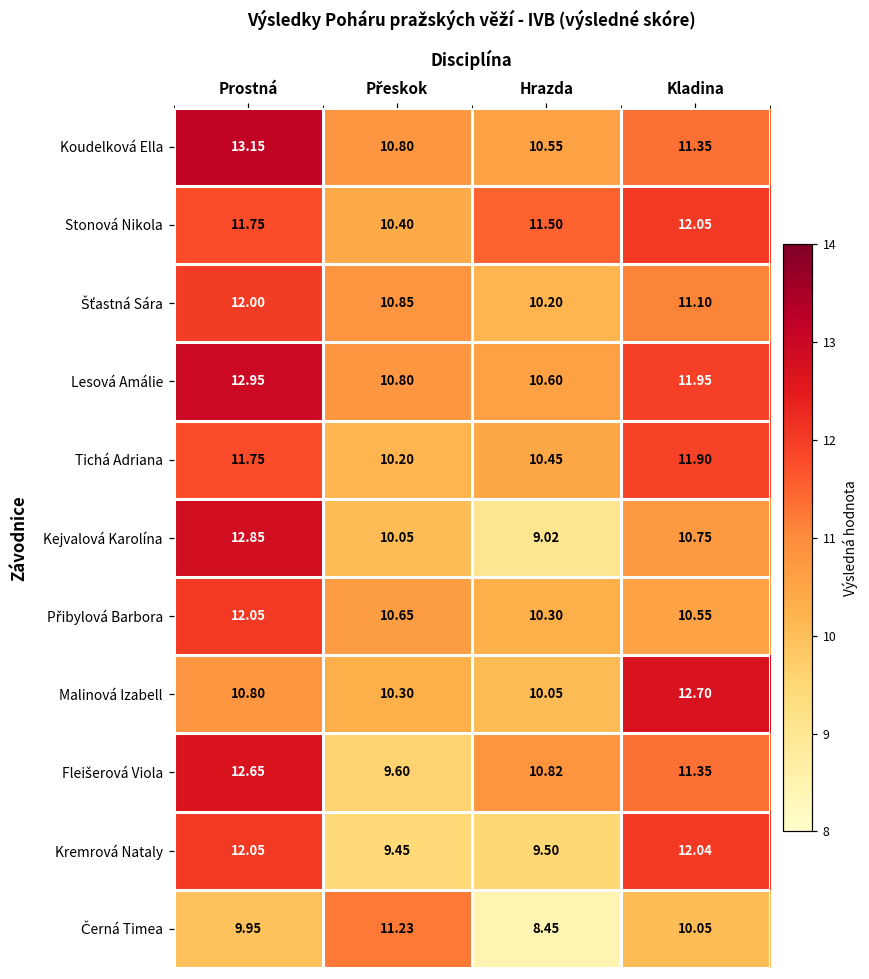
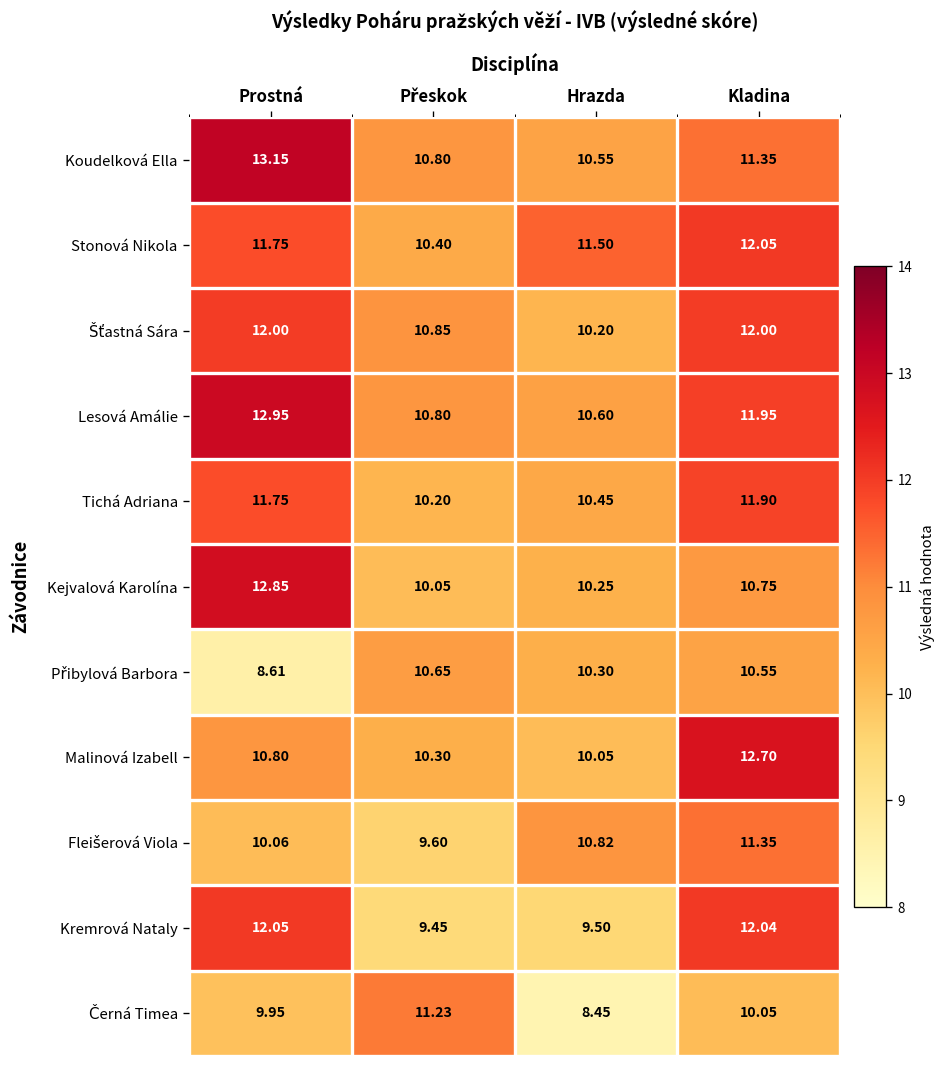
Šťastná Sára, Kladina: 11.10 -> 12.00
Kejvalová Karolína, Hrazda: 9.02 -> 10.25
Přibylová Barbora, Prostná: 12.05 -> 8.61
Fleišerová Viola, Prostná: 12.65 -> 10.06
